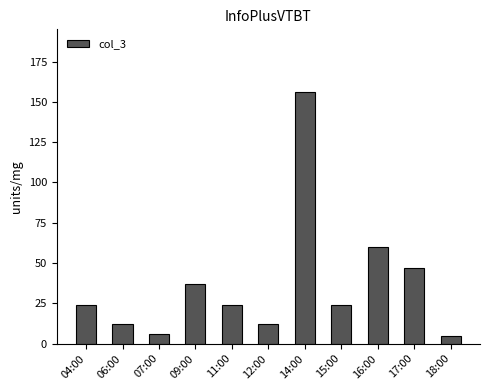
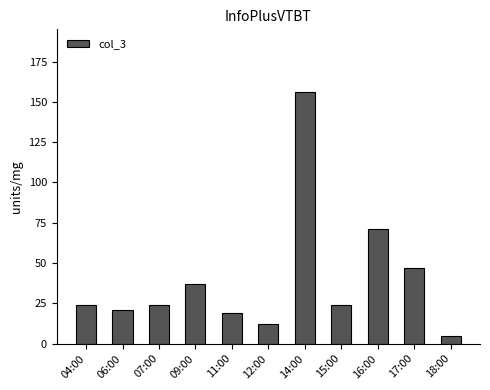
06:00: 12 -> 21
07:00: 6 -> 24
11:00: 24 -> 19
16:00: 60 -> 71
